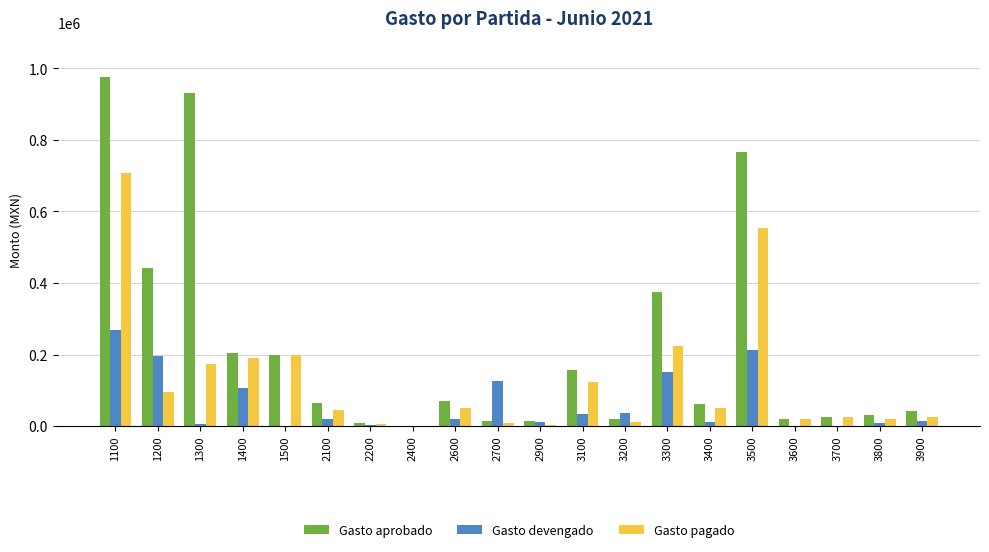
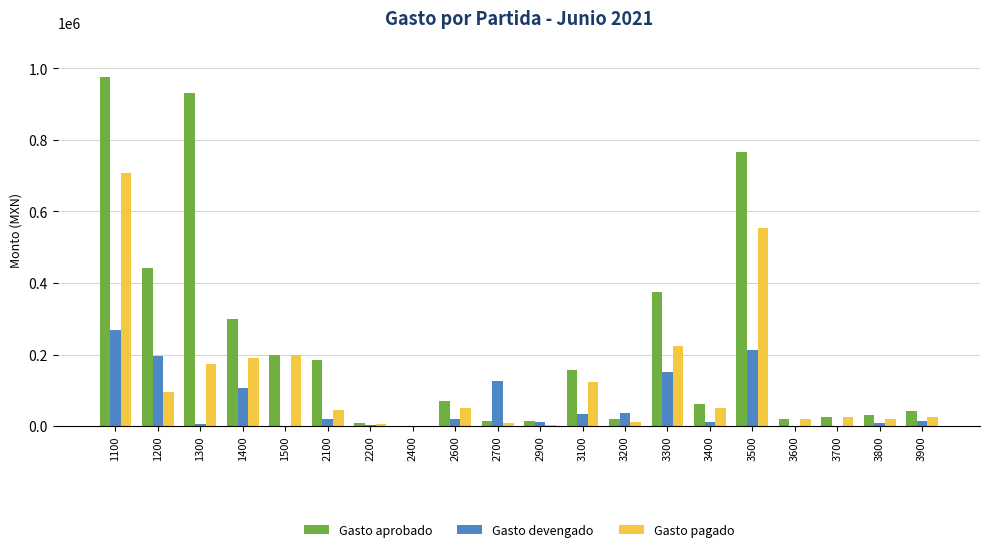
Gasto aprobado, 1400: 200000 -> 300000
Gasto aprobado, 2100: 70000 -> 190000
